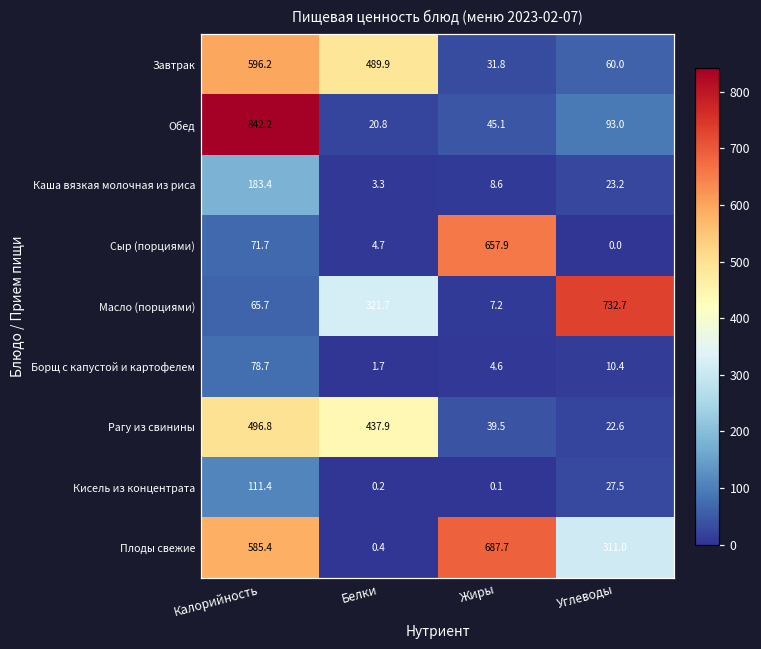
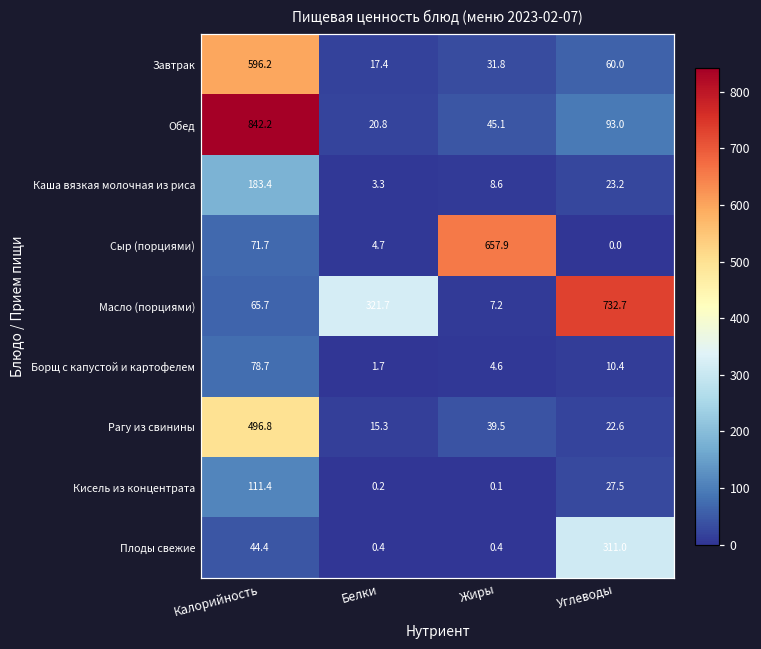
Завтрак, Белки: 489.9 -> 17.4
Рагу из свинины, Белки: 437.9 -> 15.3
Плоды свежие, Калорийность: 585.4 -> 44.4
Плоды свежие, Жиры: 687.7 -> 0.4
